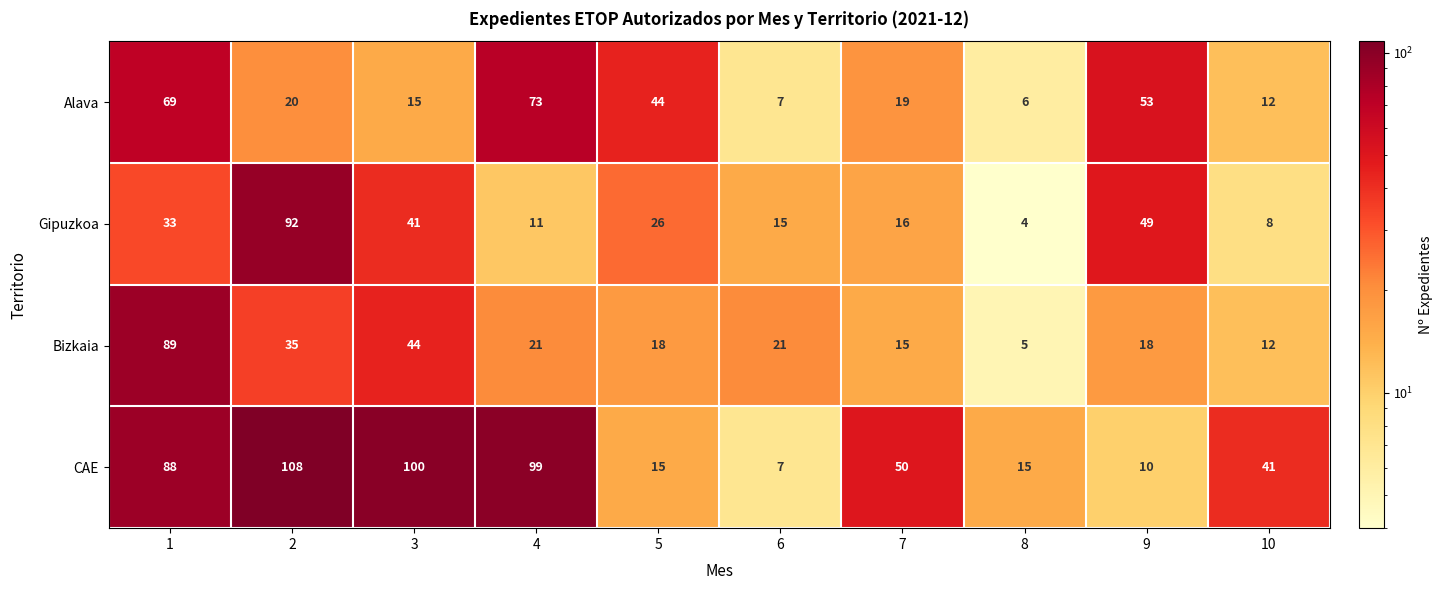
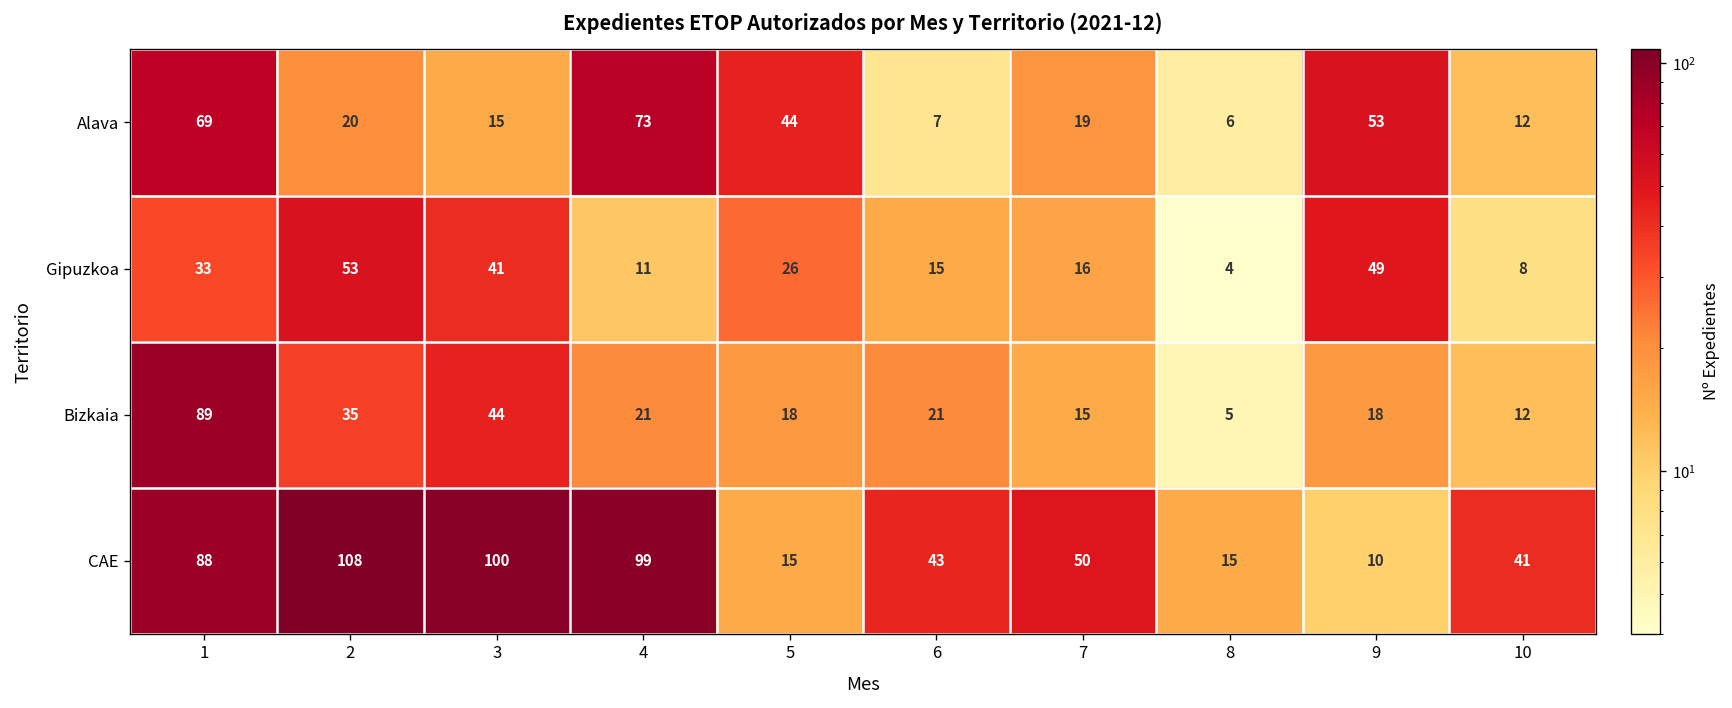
Gipuzkoa, 2: 92 -> 53
CAE, 6: 7 -> 43
